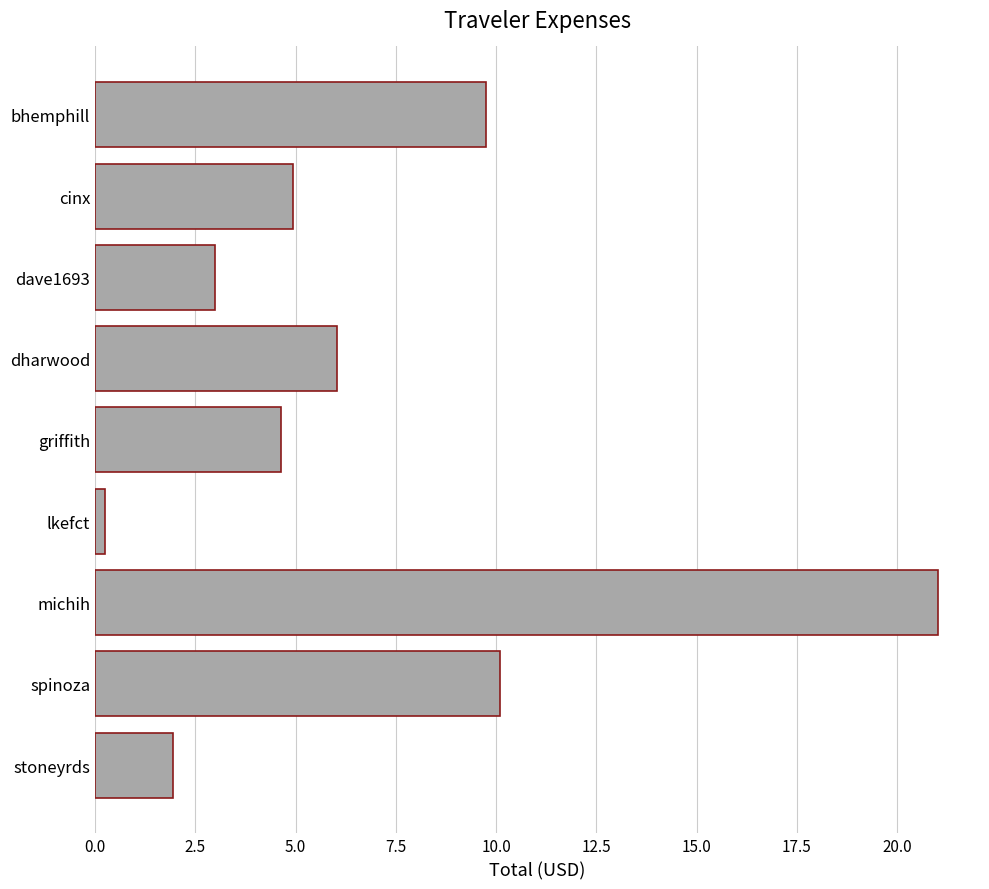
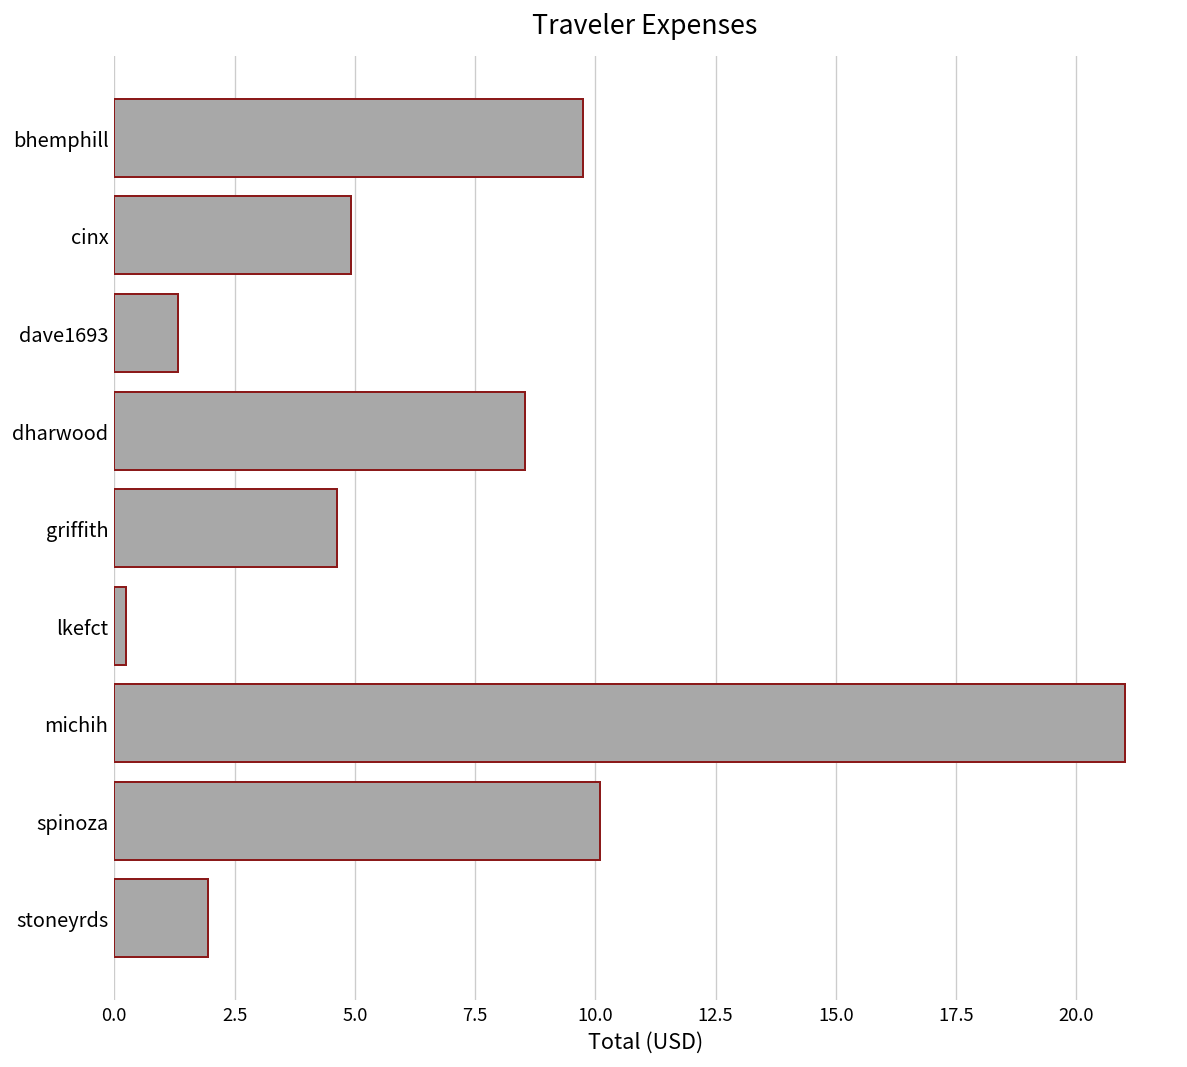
dave1693: 3.0 -> 1.3
dharwood: 6.0 -> 8.5
